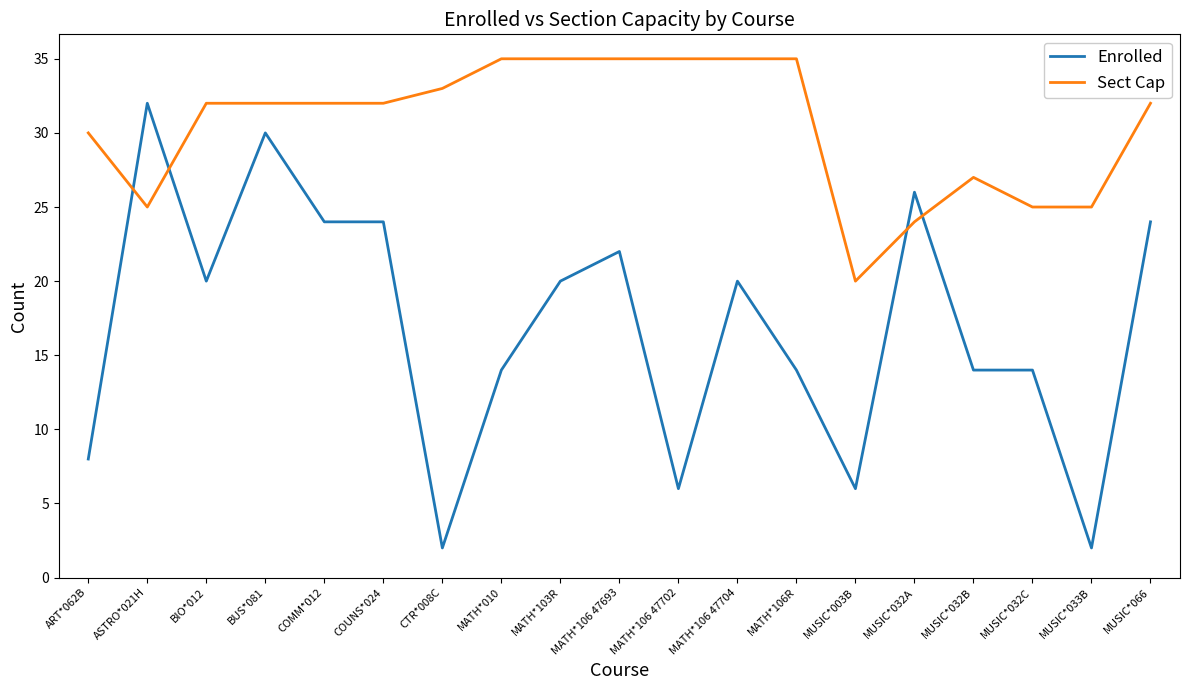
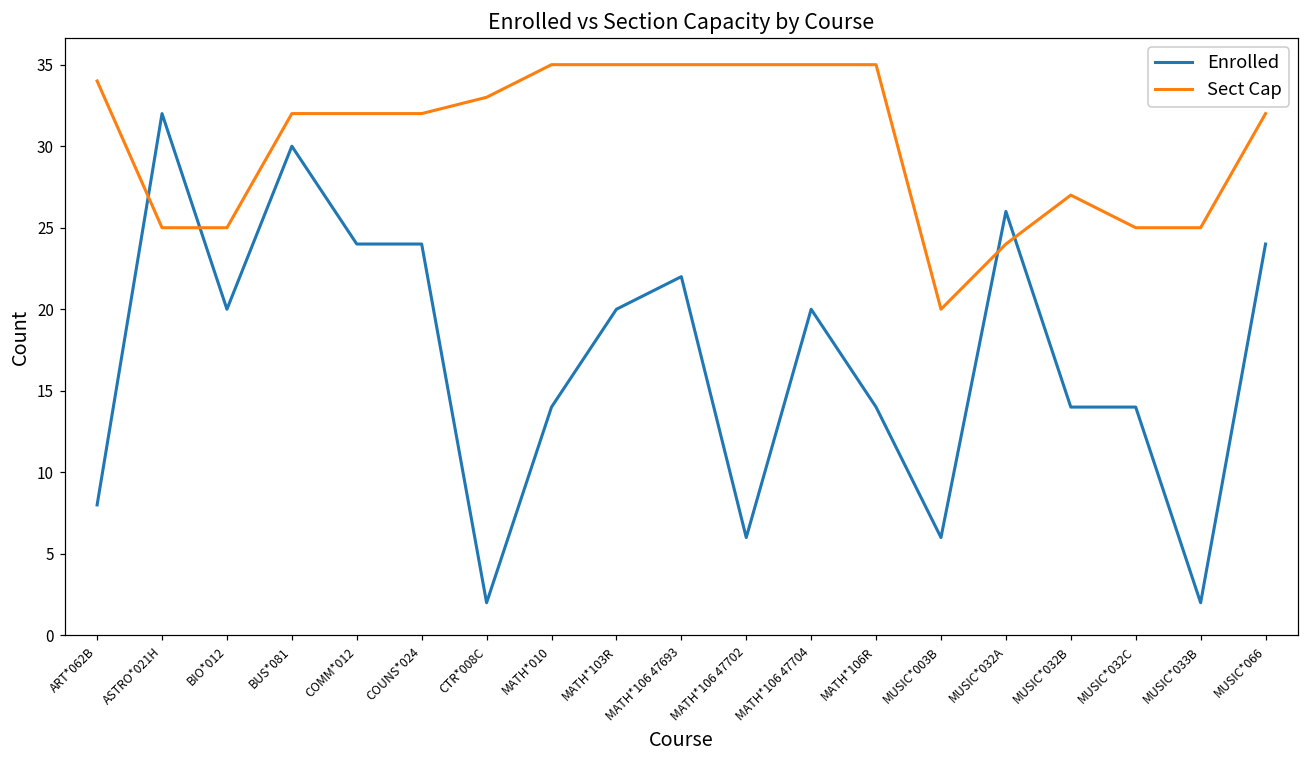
Sect Cap, ART*062B: 30 -> 34
Sect Cap, BIO*012: 32 -> 25
